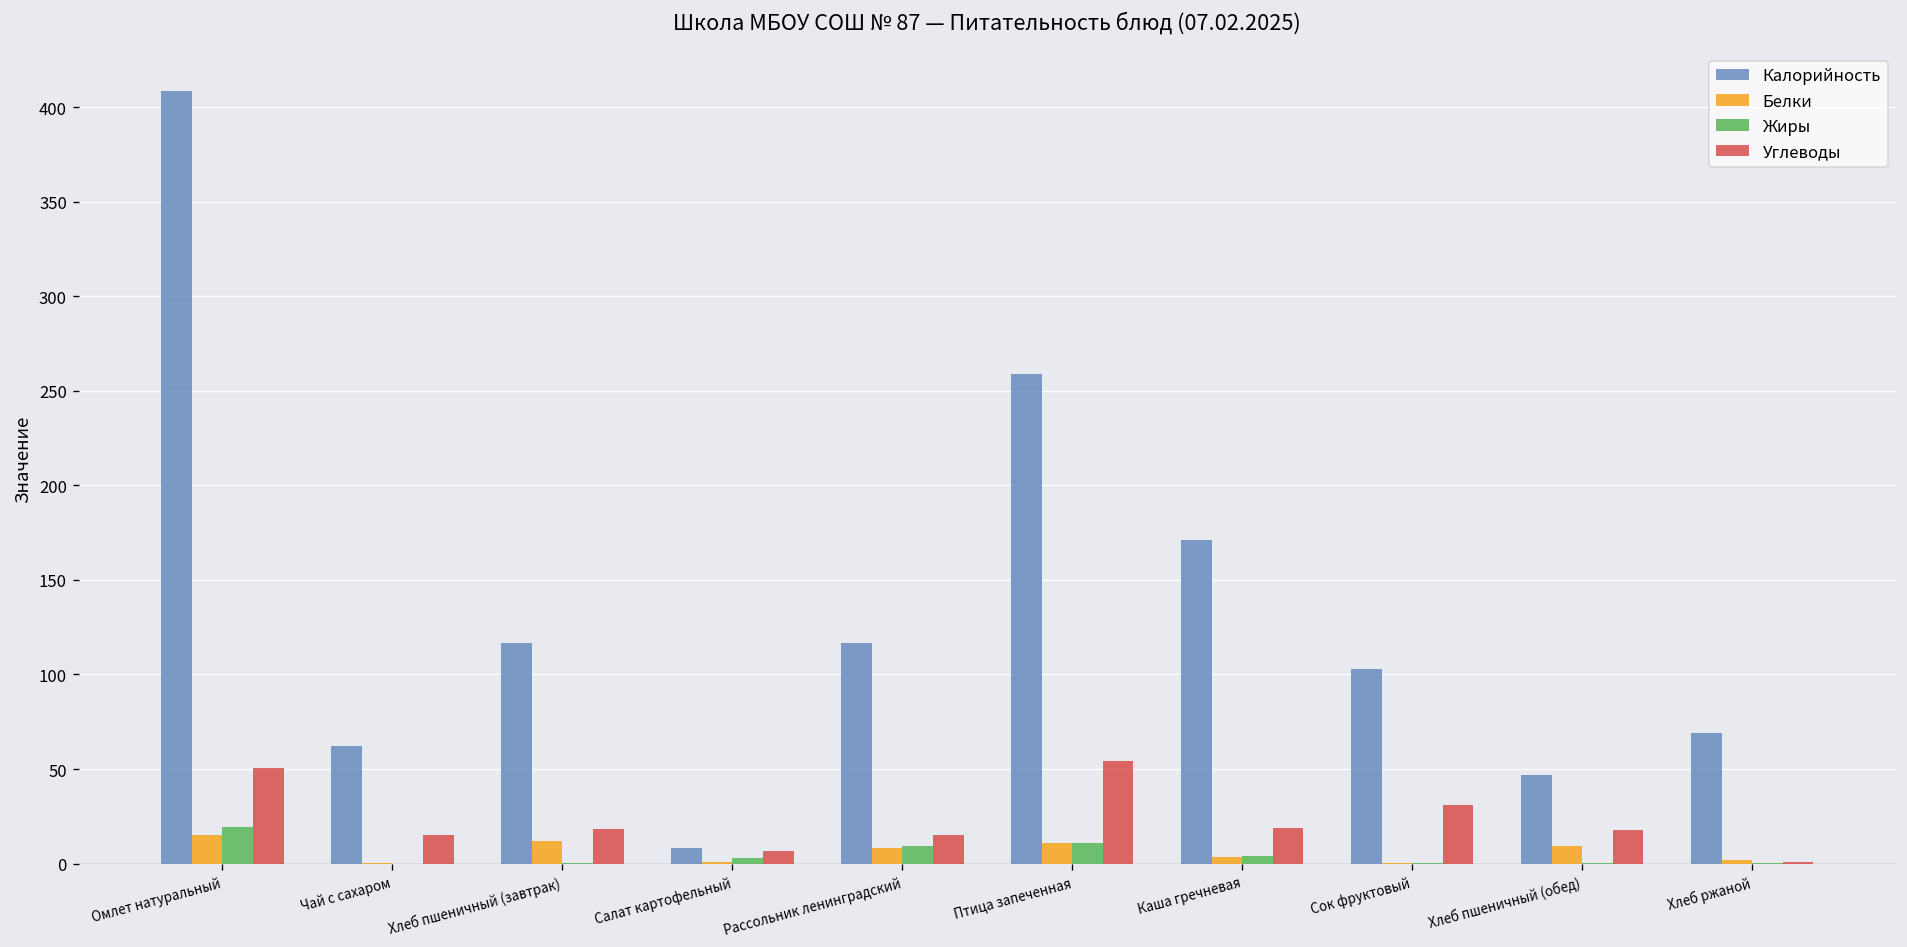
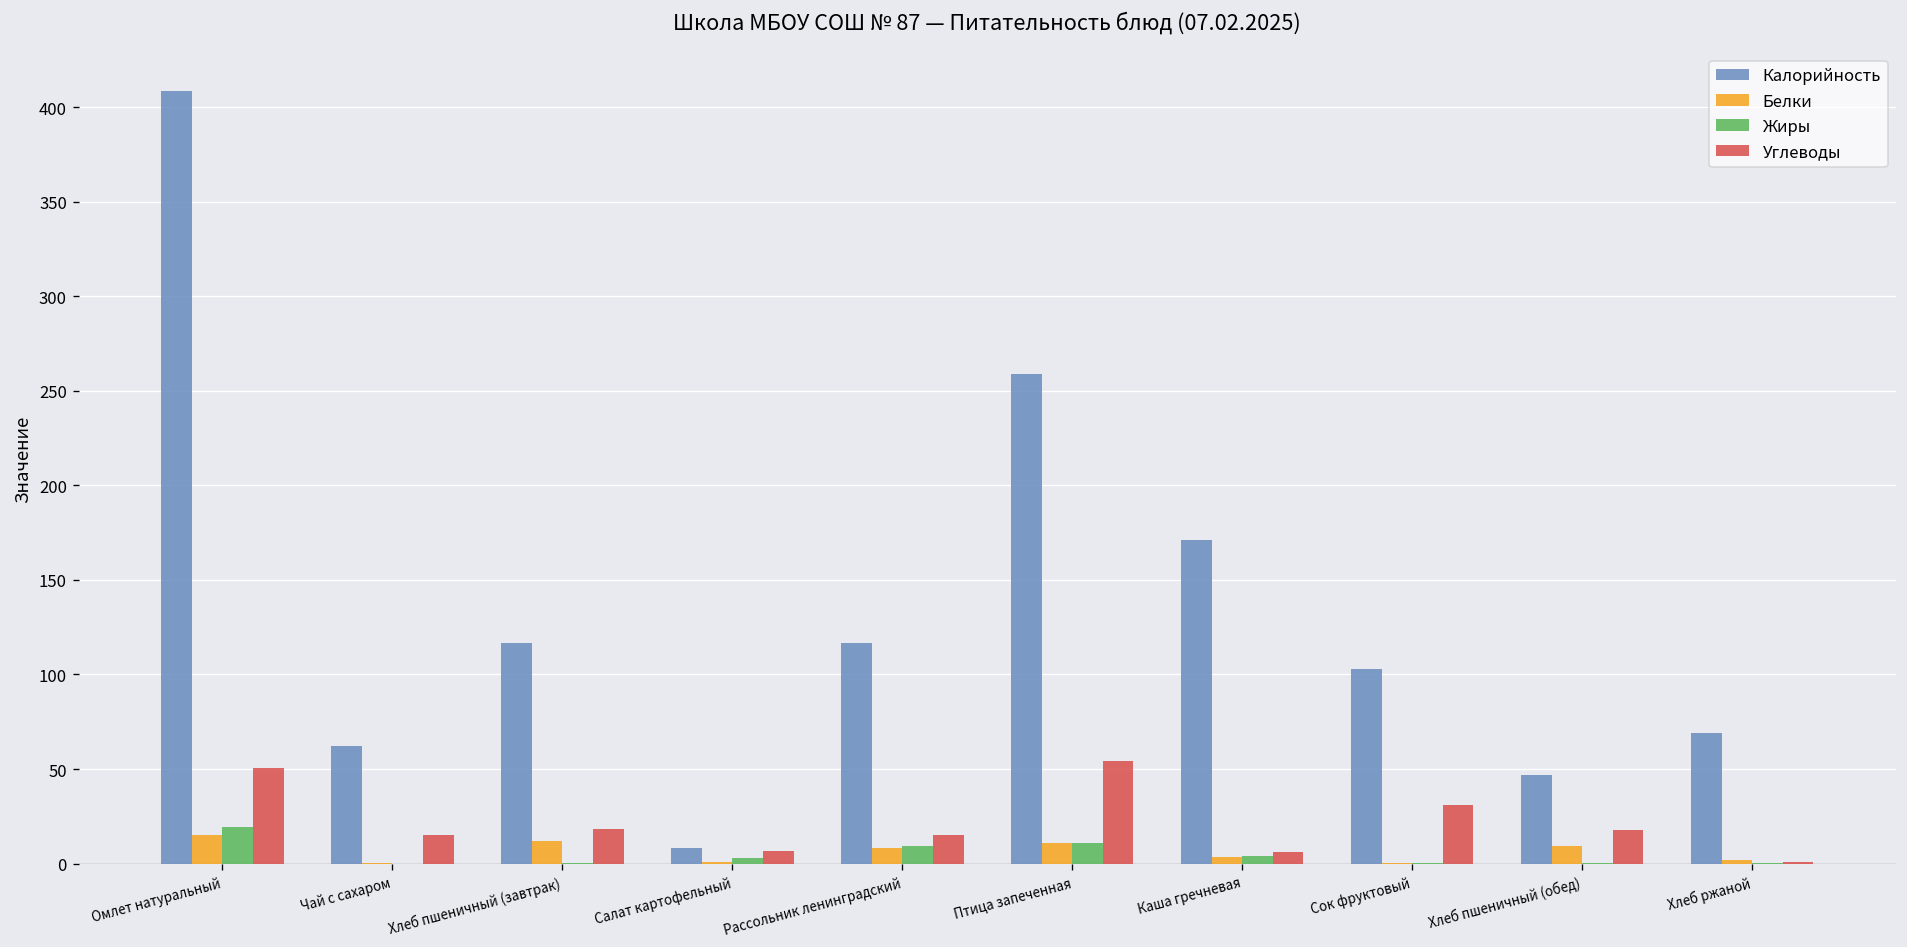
Углеводы, Каша гречневая: 19 -> 6
